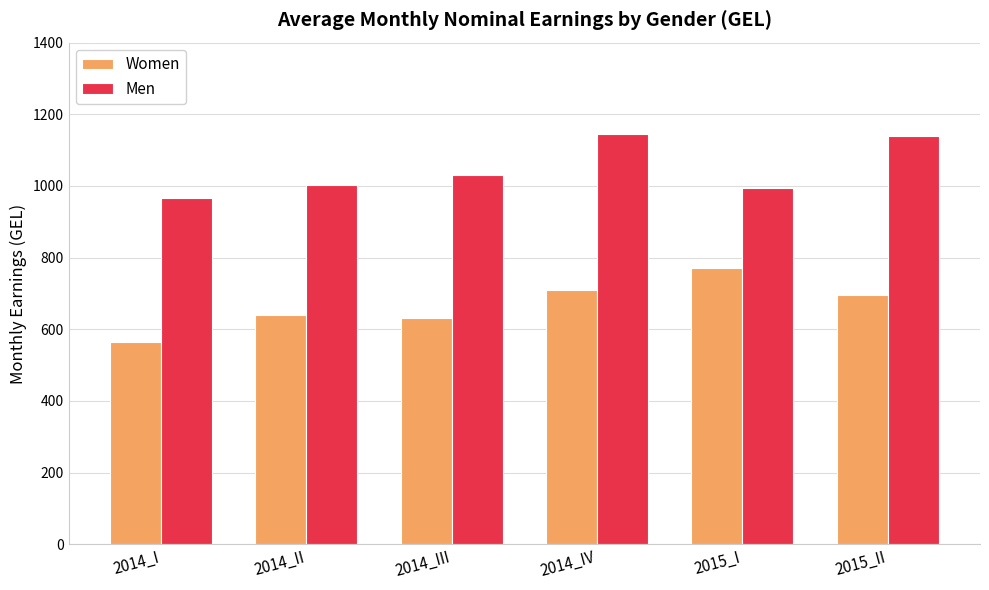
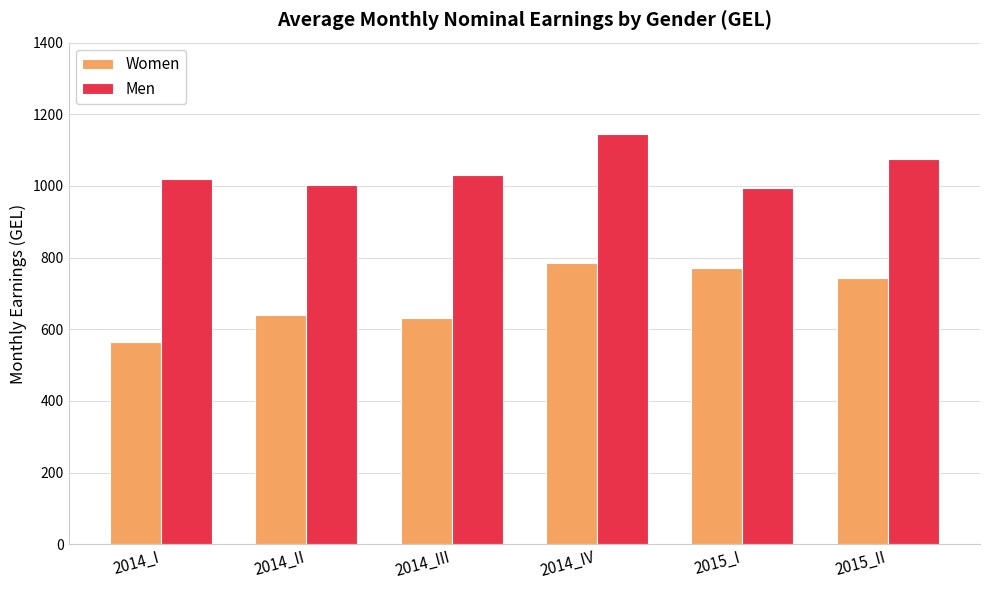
Men, 2014_I: 970 -> 1020
Women, 2014_IV: 710 -> 790
Women, 2015_II: 700 -> 740
Men, 2015_II: 1140 -> 1080
